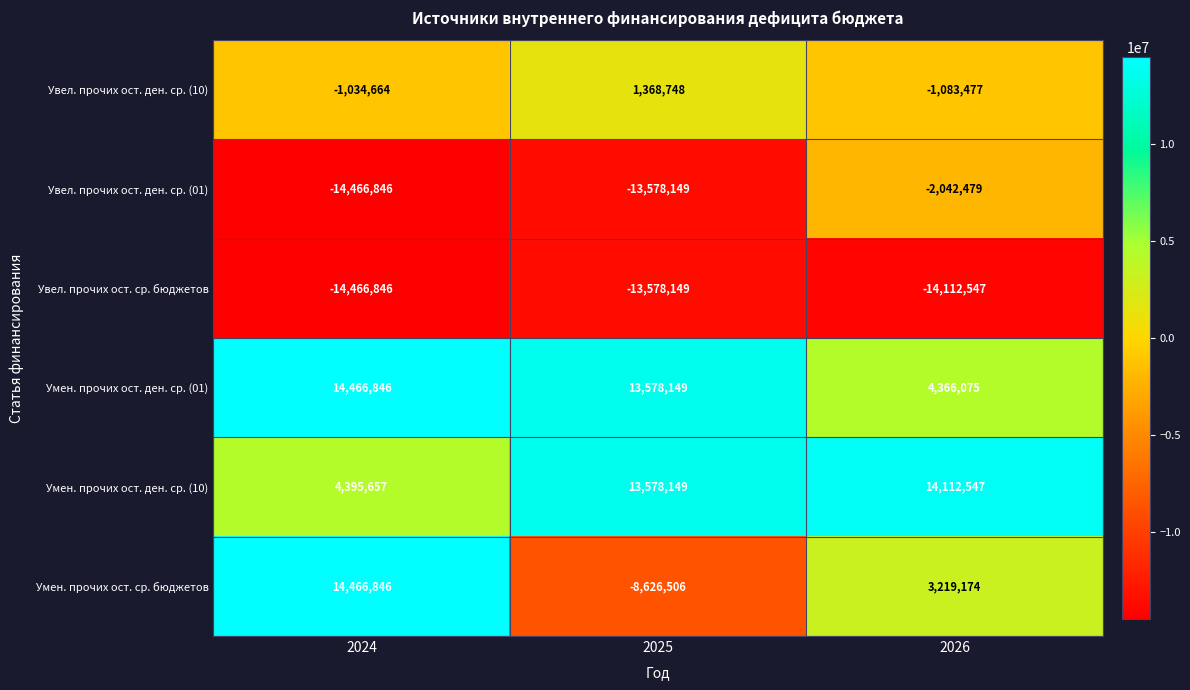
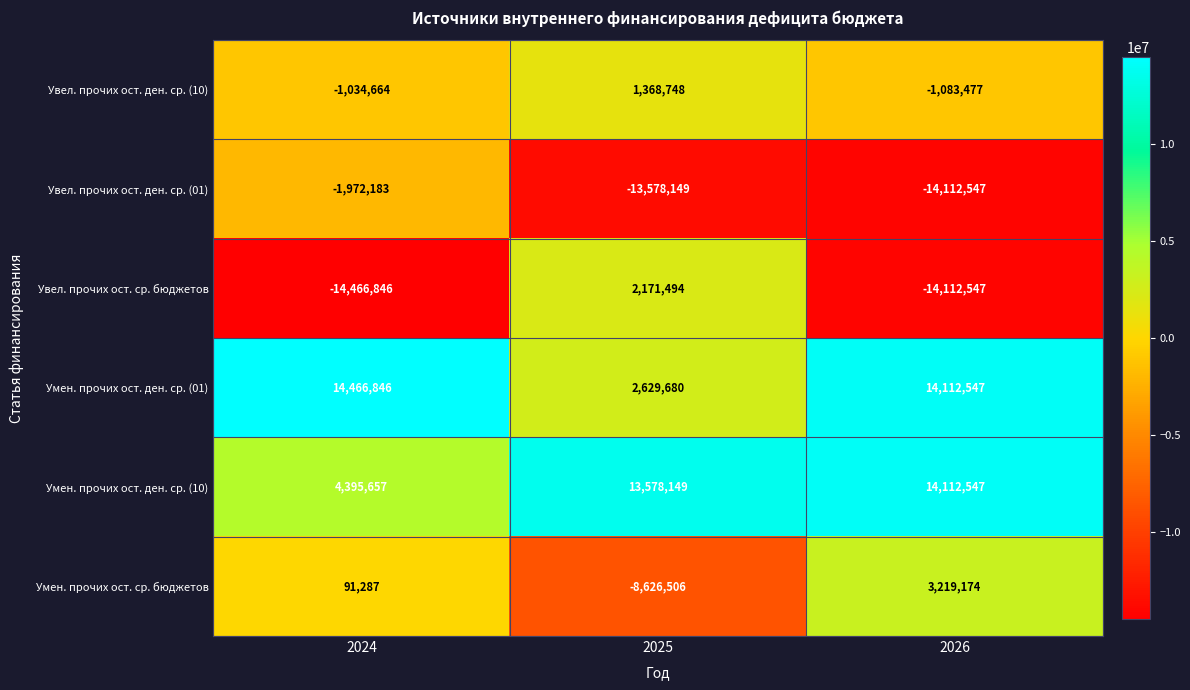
Увел. прочих ост. ден. ср. (01), 2024: -14,466,846 -> -1,972,183
Увел. прочих ост. ден. ср. (01), 2026: -2,042,479 -> -14,112,547
Увел. прочих ост. ср. бюджетов, 2025: -13,578,149 -> 2,171,494
Умен. прочих ост. ден. ср. (01), 2025: 13,578,149 -> 2,629,680
Умен. прочих ост. ден. ср. (01), 2026: 4,366,075 -> 14,112,547
Умен. прочих ост. ср. бюджетов, 2024: 14,466,846 -> 91,287
